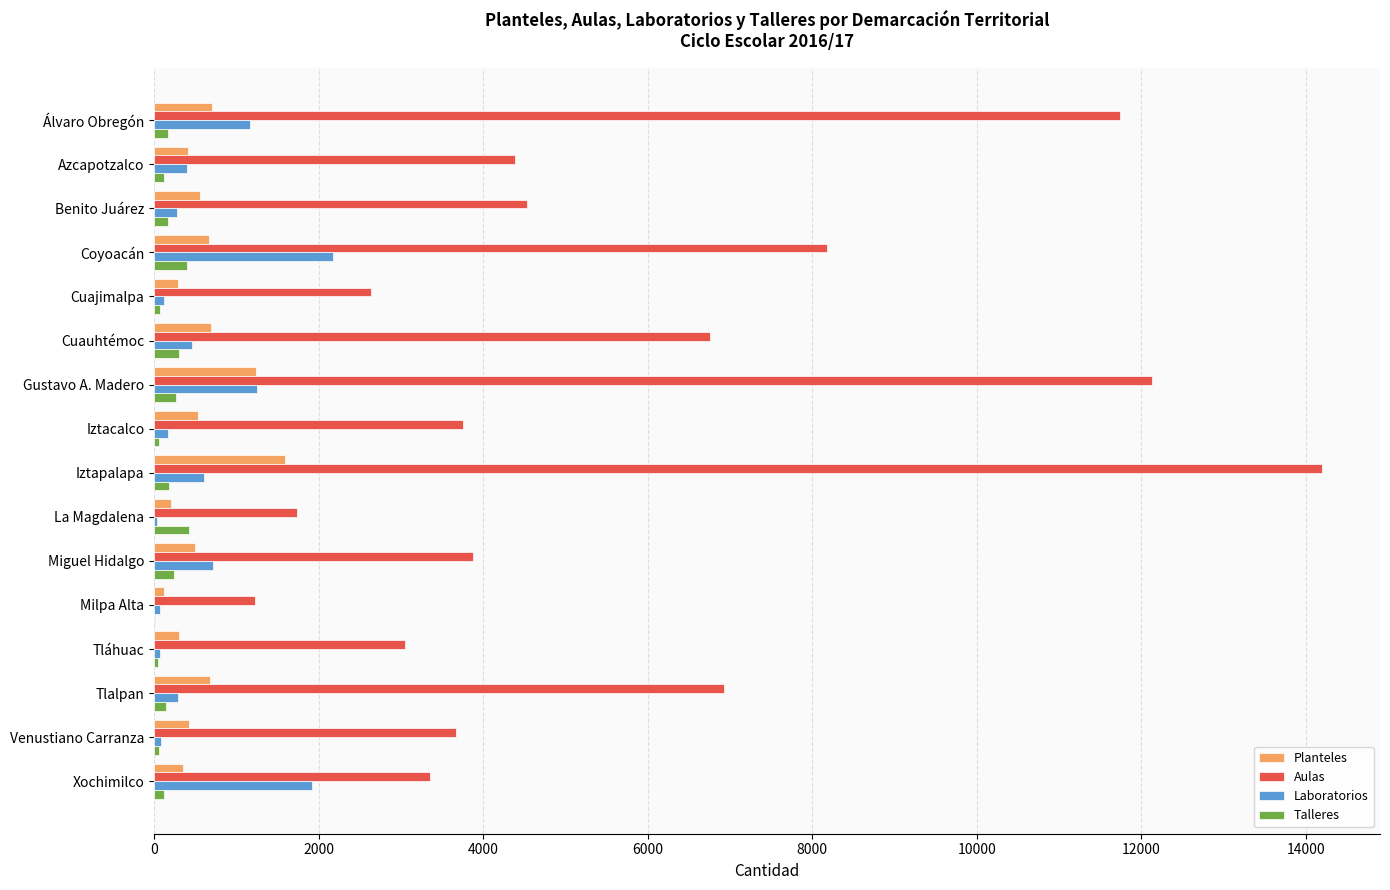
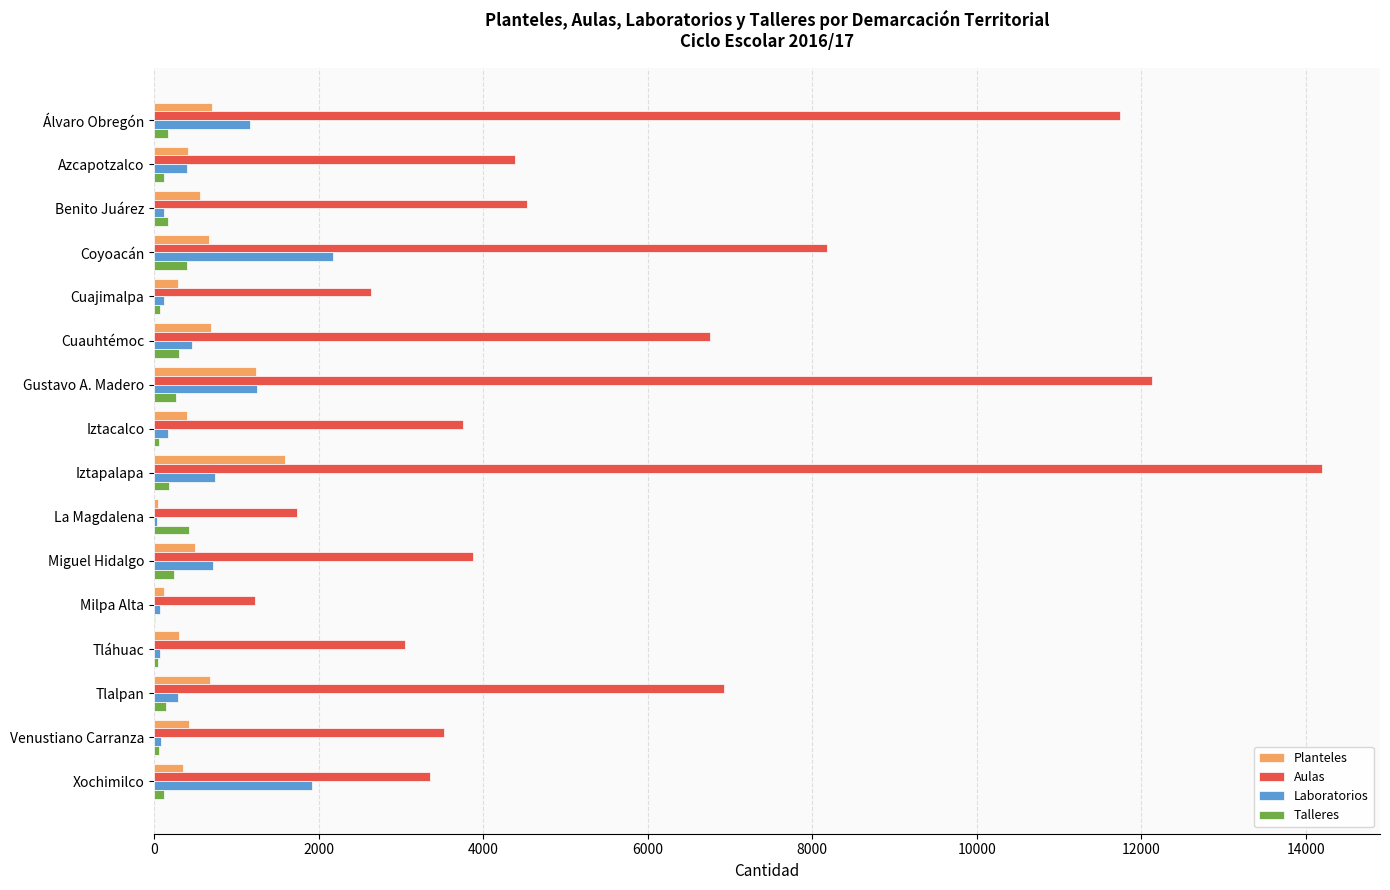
Laboratorios, Benito Juárez: 300 -> 100
Planteles, Iztacalco: 500 -> 400
Laboratorios, Iztapalapa: 600 -> 700
Planteles, La Magdalena: 200 -> 100
Aulas, Venustiano Carranza: 3700 -> 3500
